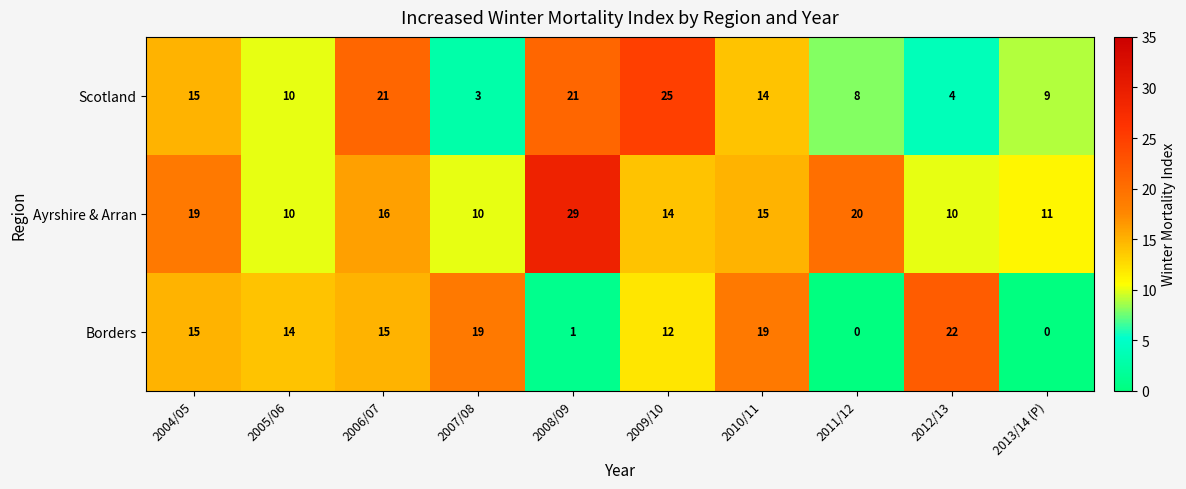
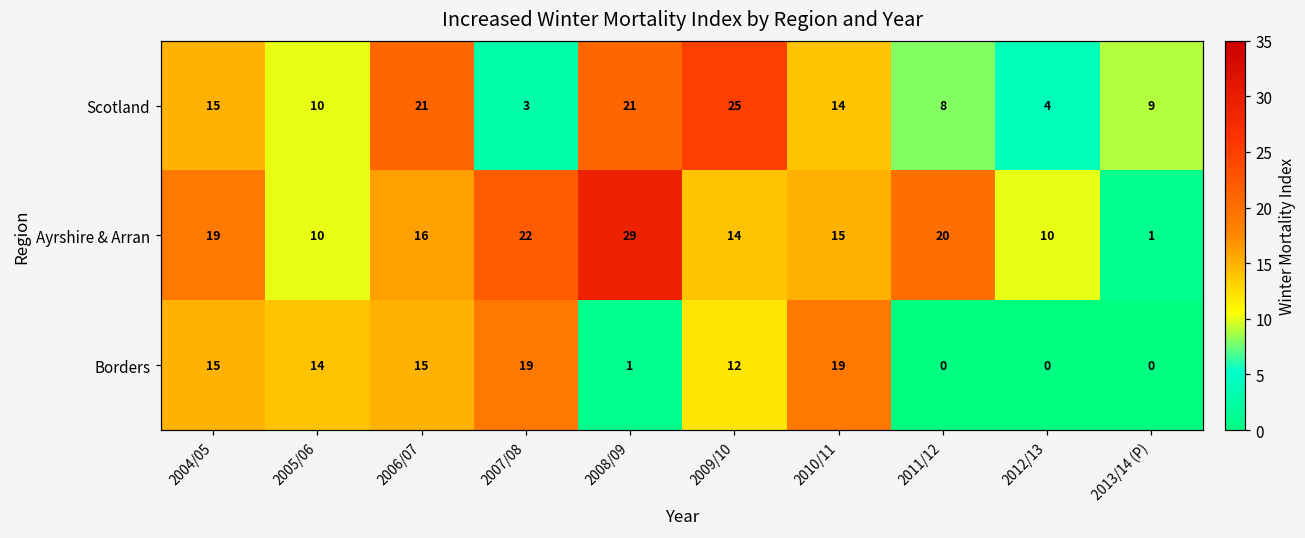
Ayrshire & Arran, 2007/08: 10 -> 22
Ayrshire & Arran, 2013/14 (P): 11 -> 1
Borders, 2012/13: 22 -> 0
